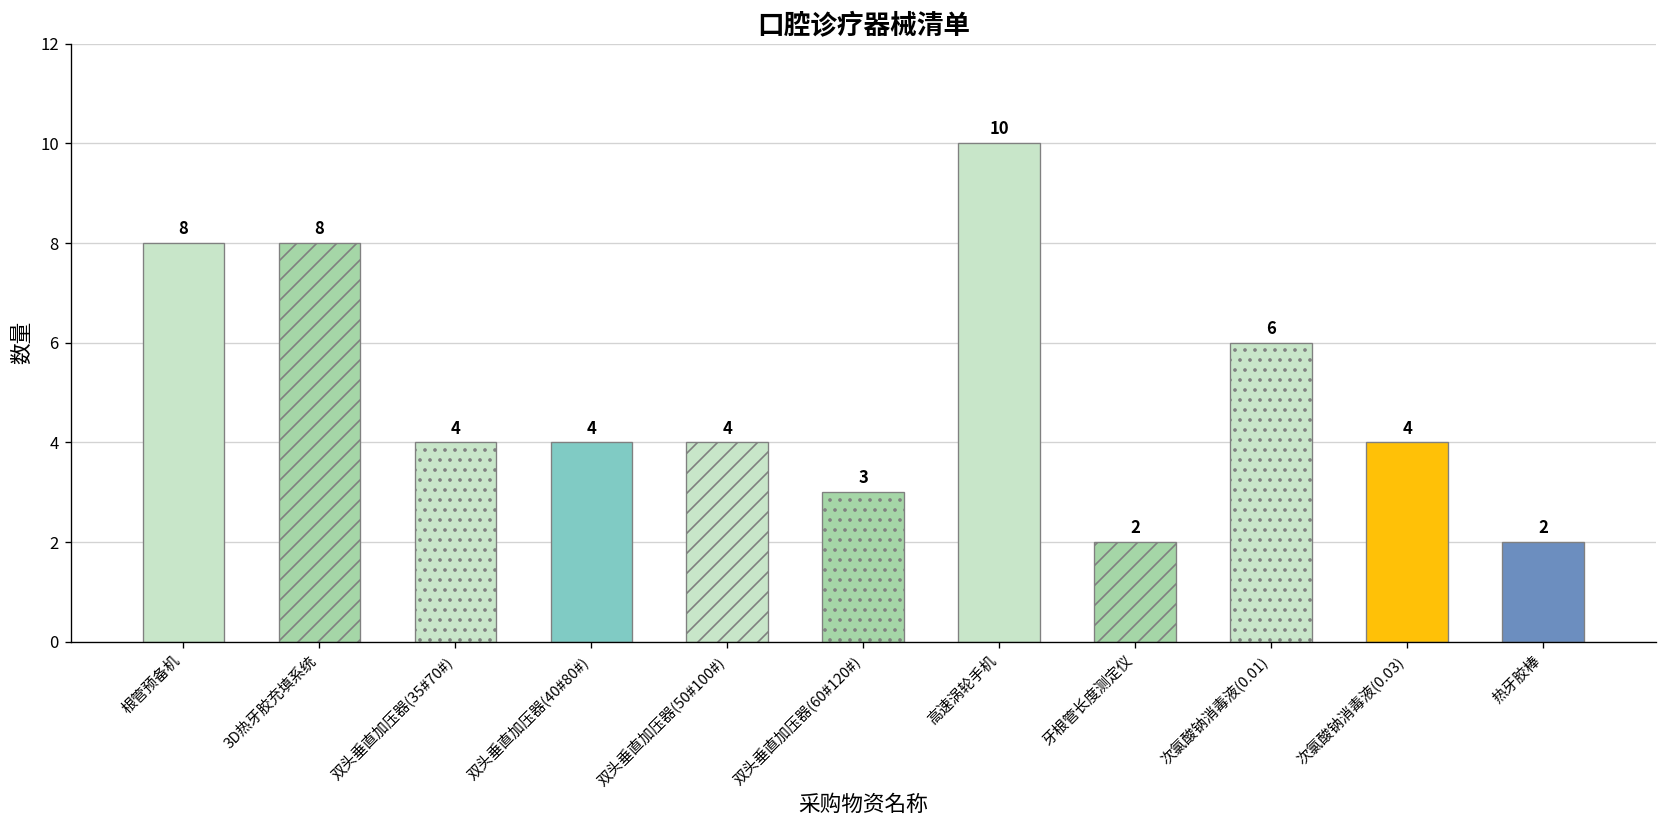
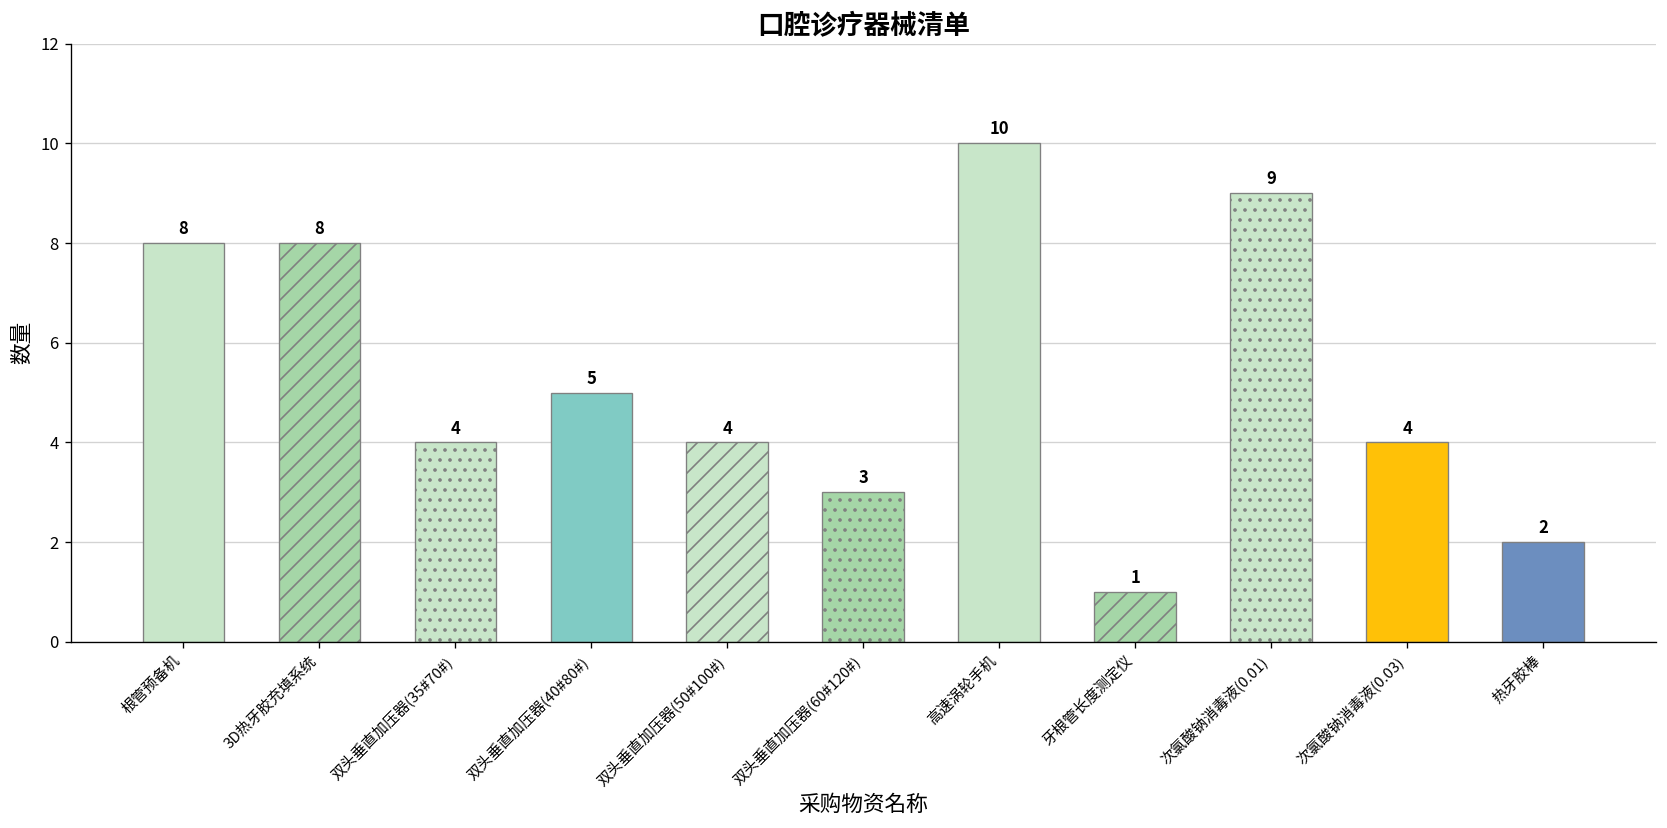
双头垂直加压器(40#80#): 4 -> 5
牙根管长度测定仪: 2 -> 1
次氯酸钠消毒液(0.01): 6 -> 9
